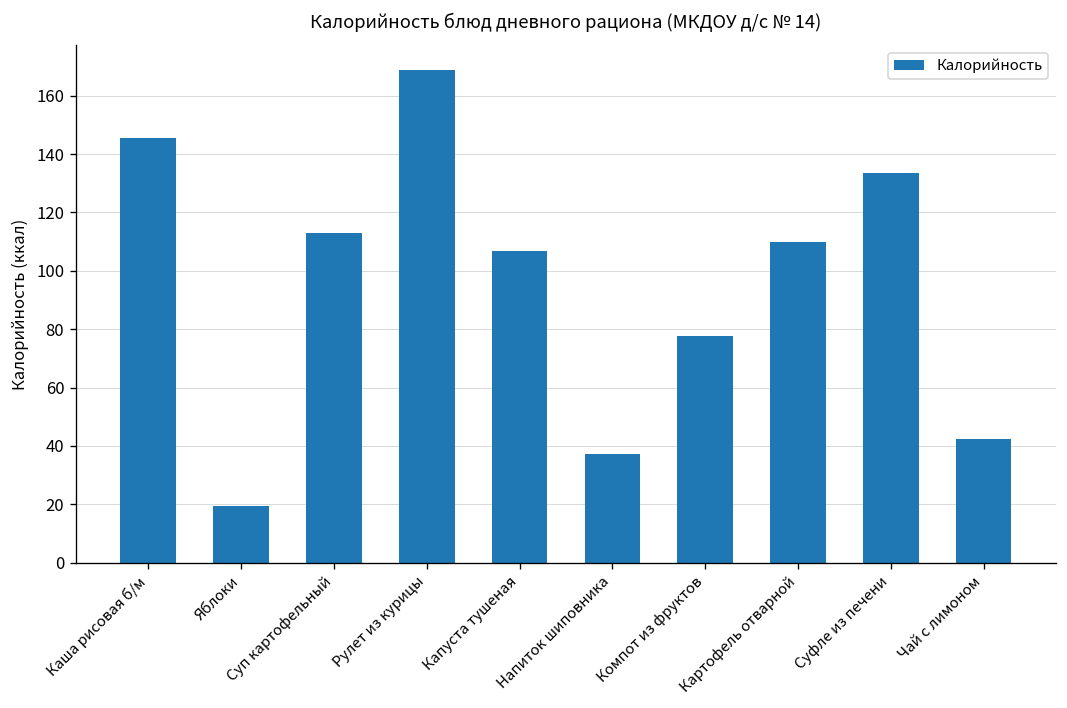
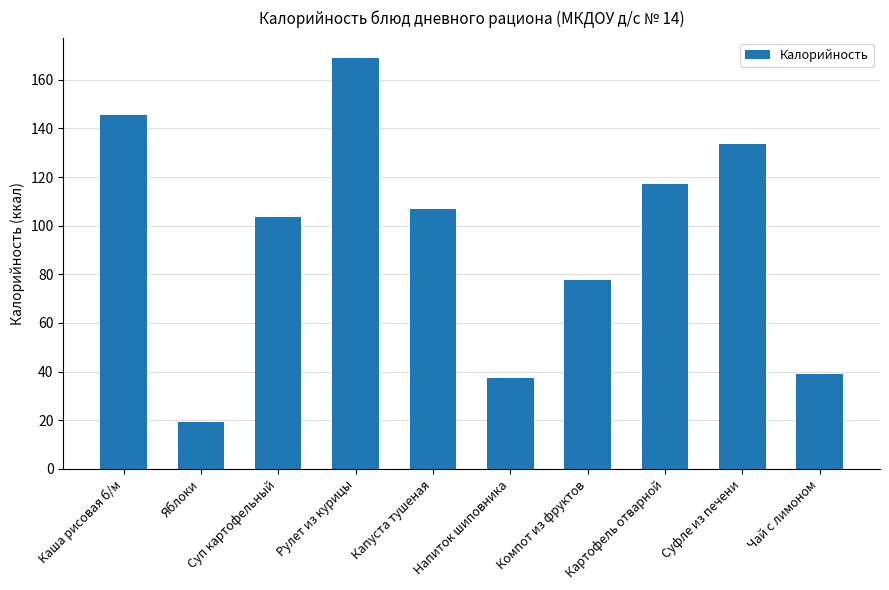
Суп картофельный: 113 -> 104
Картофель отварной: 110 -> 117
Чай с лимоном: 42 -> 39
